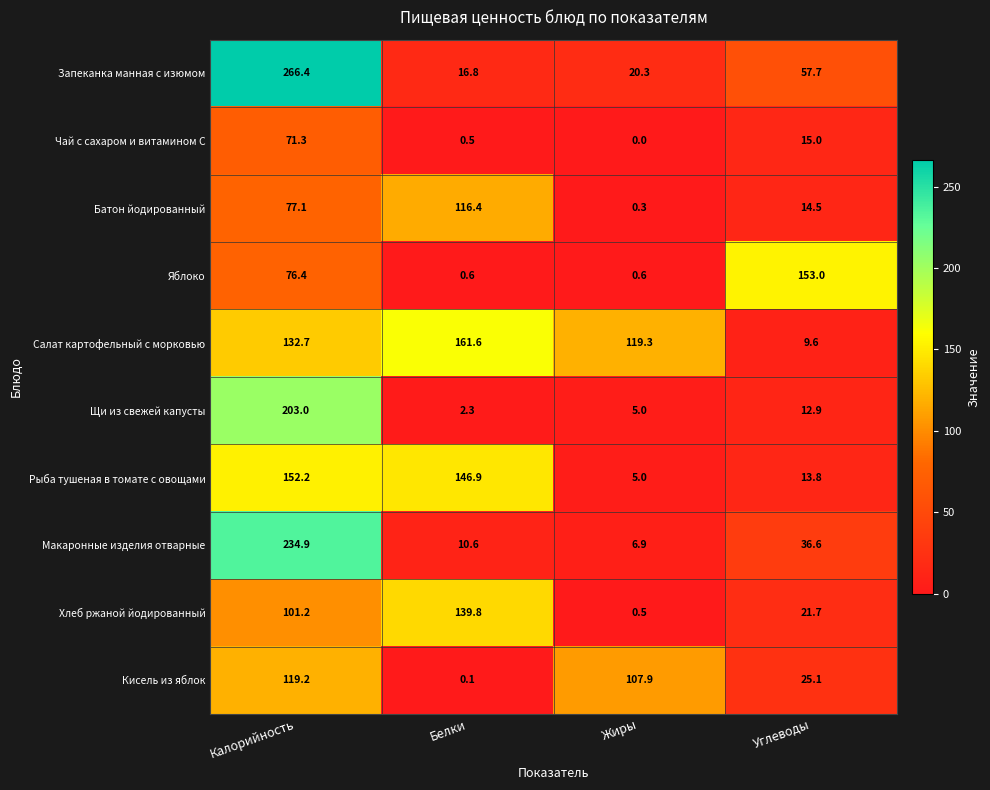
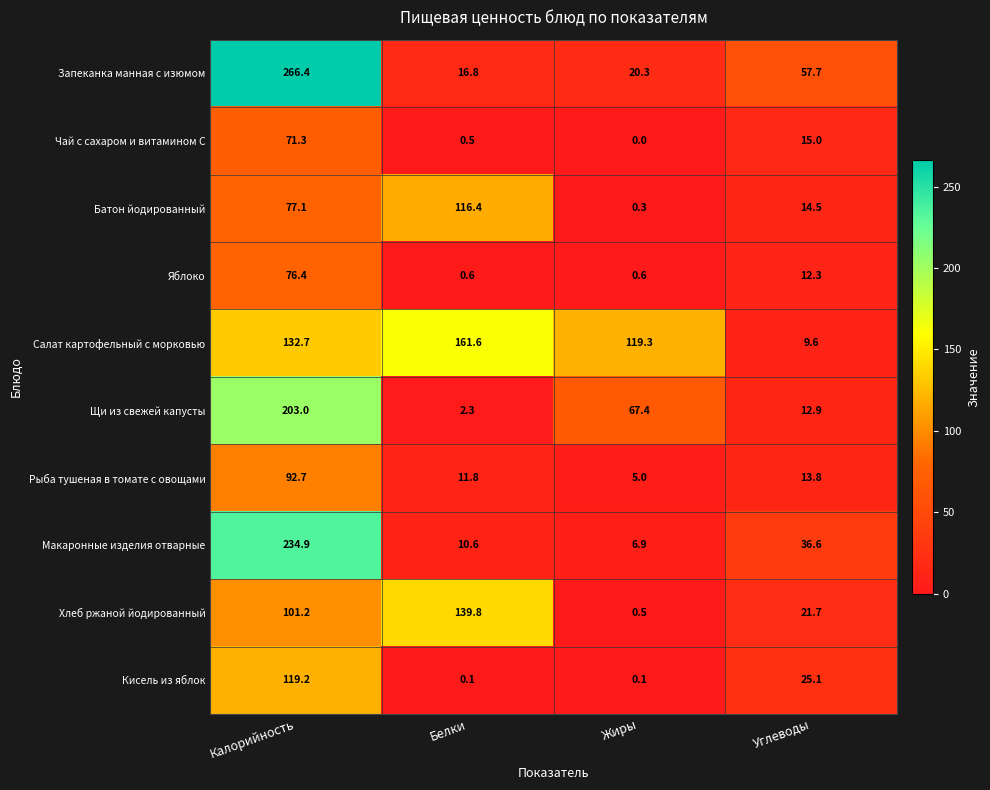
Яблоко, Углеводы: 153.0 -> 12.3
Щи из свежей капусты, Жиры: 5.0 -> 67.4
Рыба тушеная в томате с овощами, Калорийность: 152.2 -> 92.7
Рыба тушеная в томате с овощами, Белки: 146.9 -> 11.8
Кисель из яблок, Жиры: 107.9 -> 0.1
